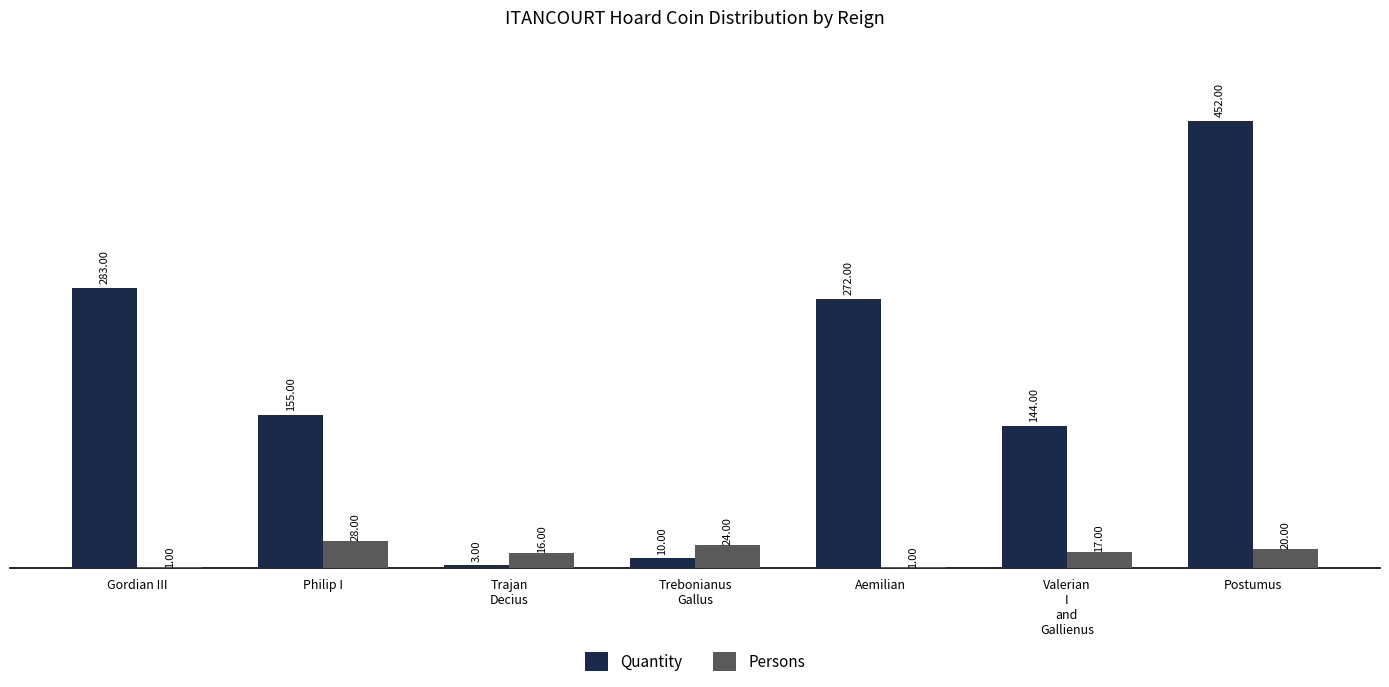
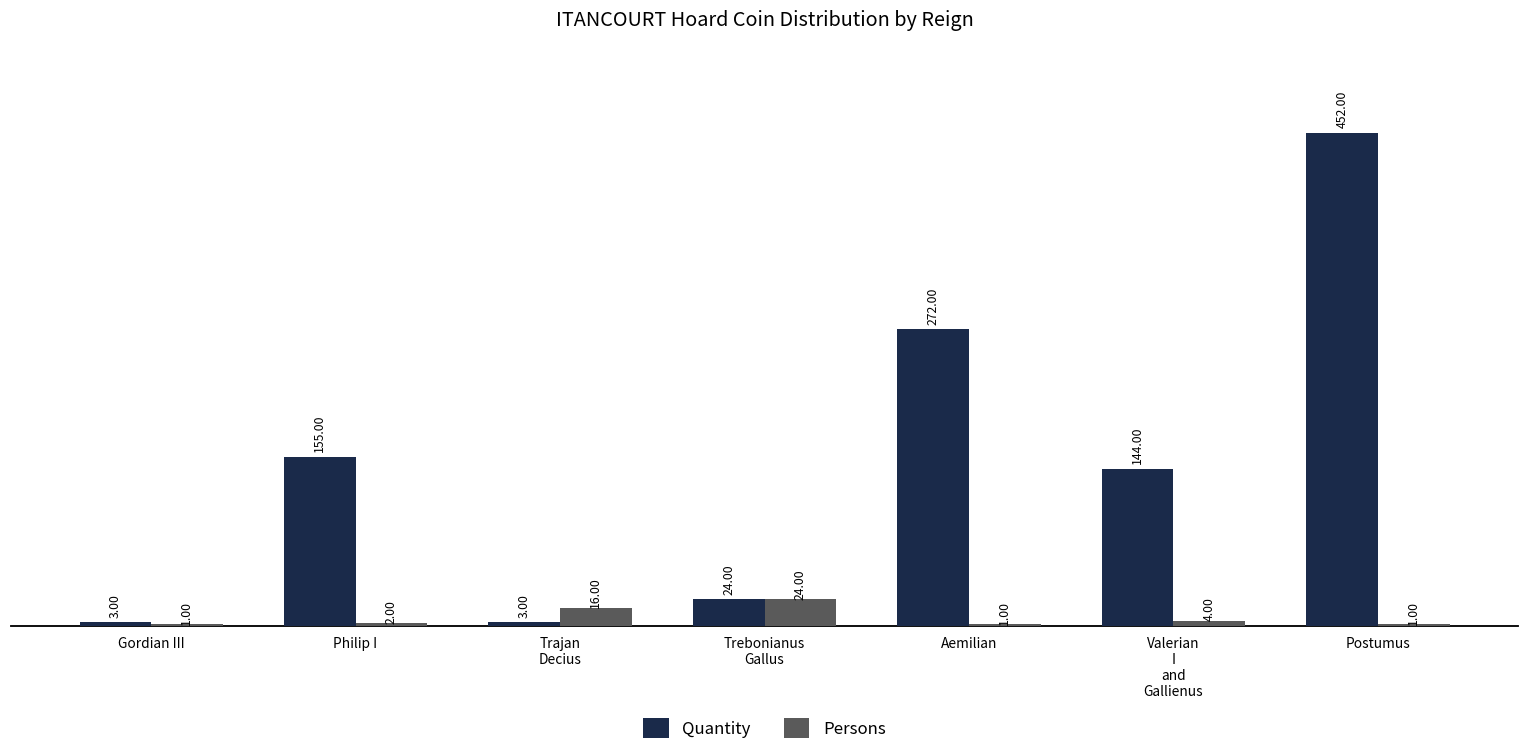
Quantity, Gordian III: 283.00 -> 3.00
Persons, Philip I: 28.00 -> 2.00
Quantity, Trebonianus Gallus: 10.00 -> 24.00
Persons, Valerian I and Gallienus: 17.00 -> 4.00
Persons, Postumus: 20.00 -> 1.00
